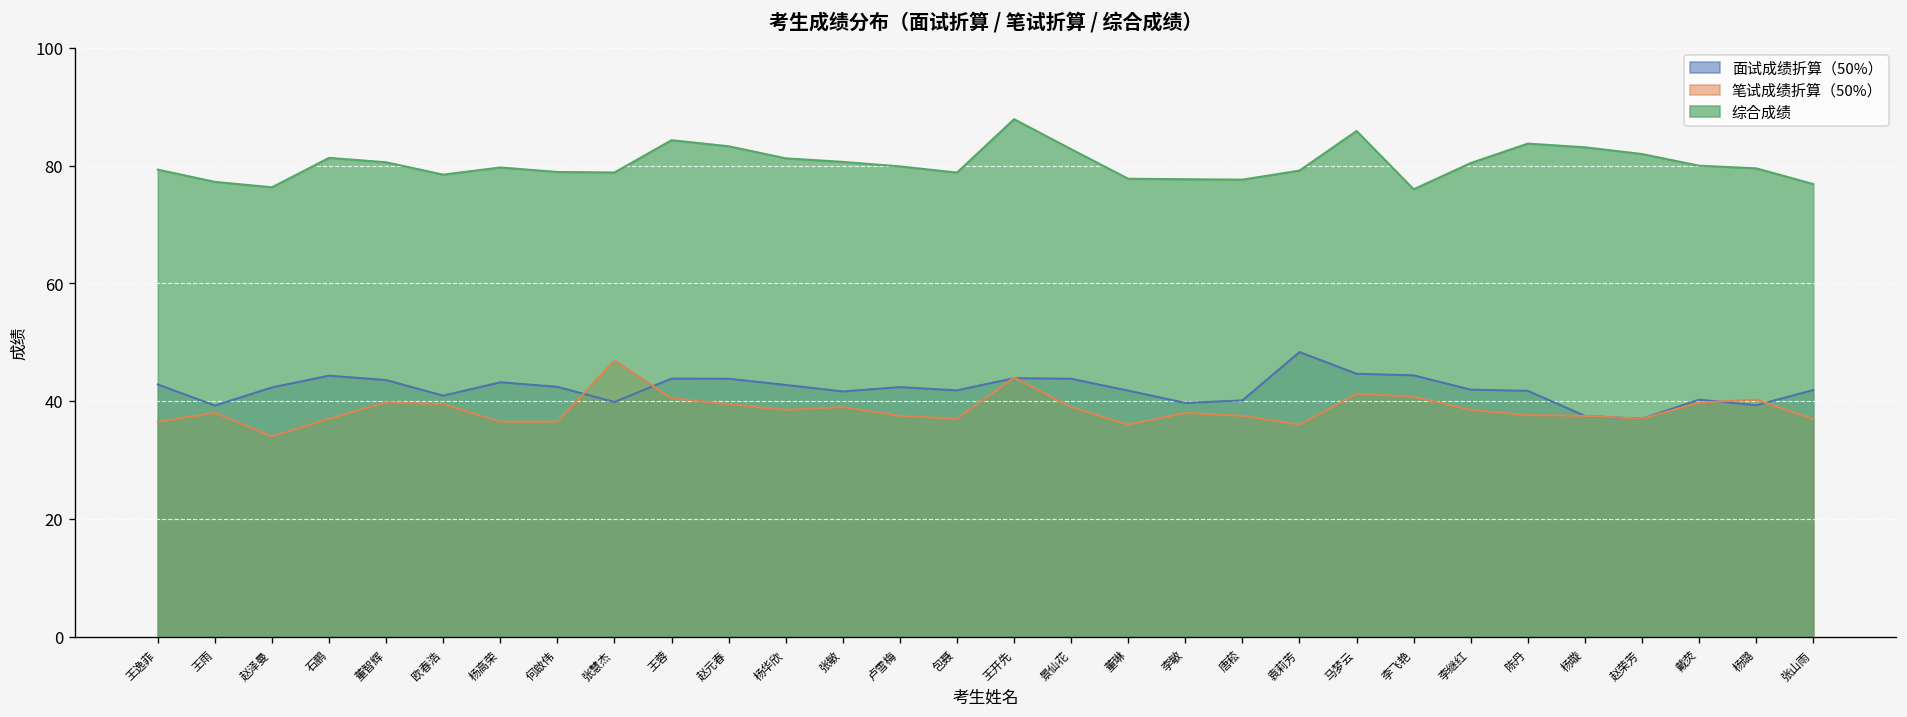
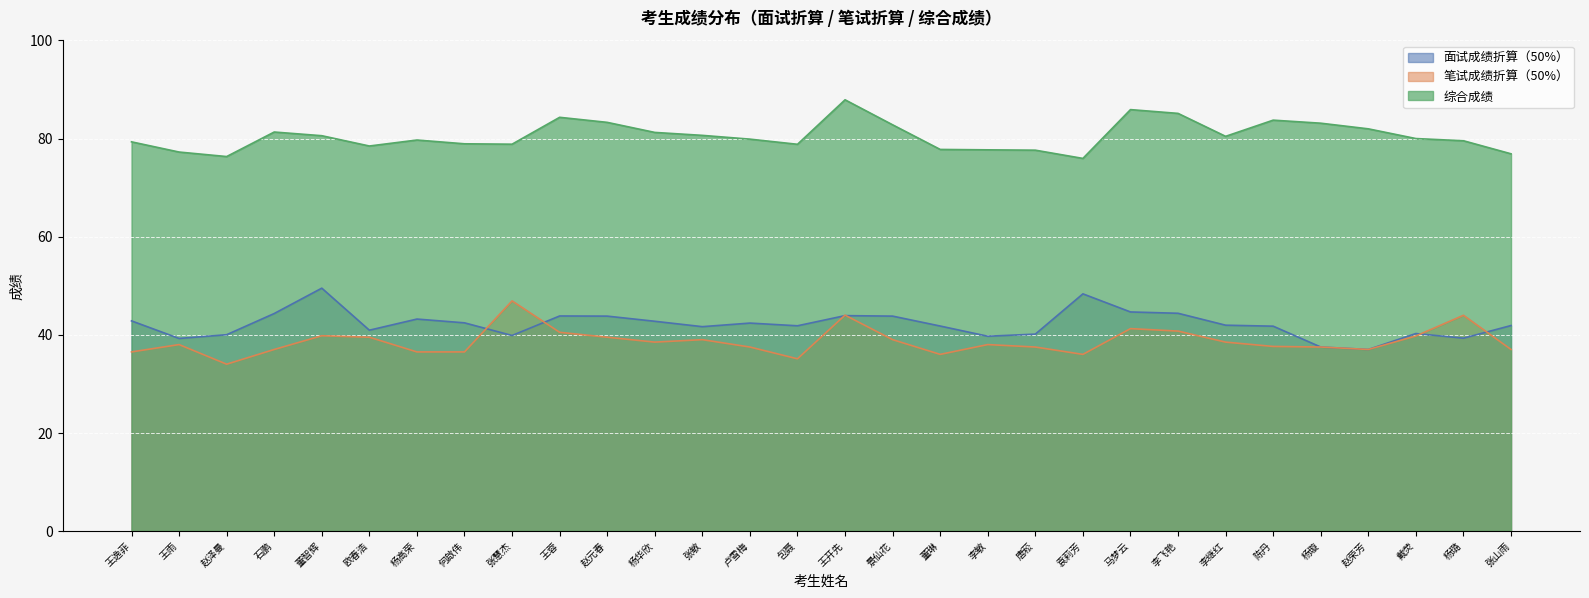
面试成绩折算（50%）, 赵泽曼: 42 -> 40
面试成绩折算（50%）, 董智辉: 44 -> 50
笔试成绩折算（50%）, 包聂: 37 -> 35
综合成绩, 袁莉芳: 79 -> 76
综合成绩, 李飞艳: 76 -> 85
笔试成绩折算（50%）, 杨璐: 40 -> 44
